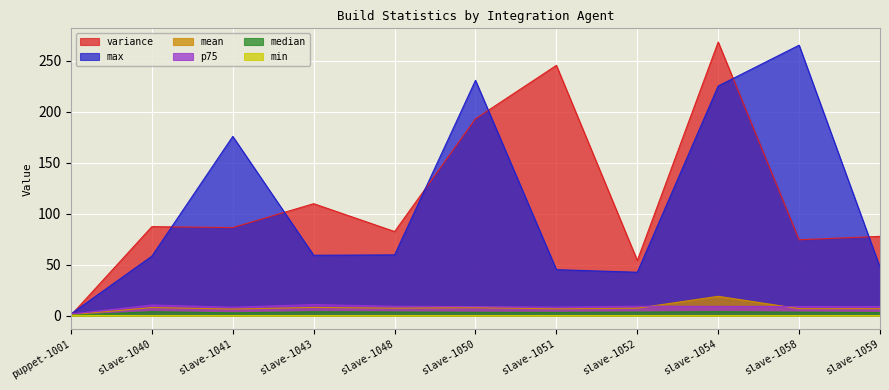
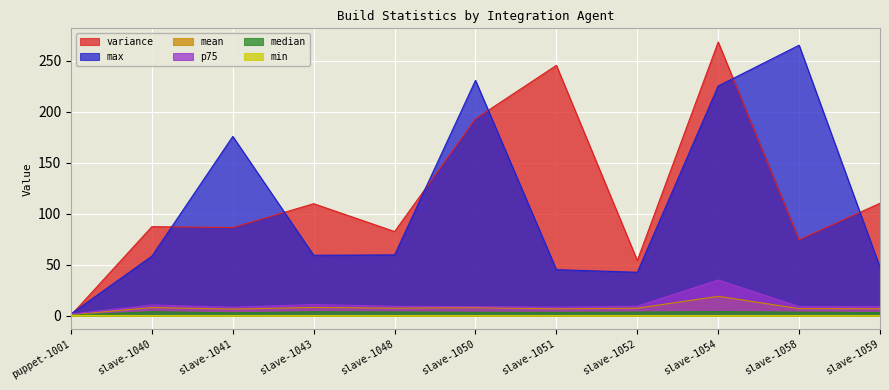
p75, slave-1054: 9 -> 35
variance, slave-1059: 78 -> 110
